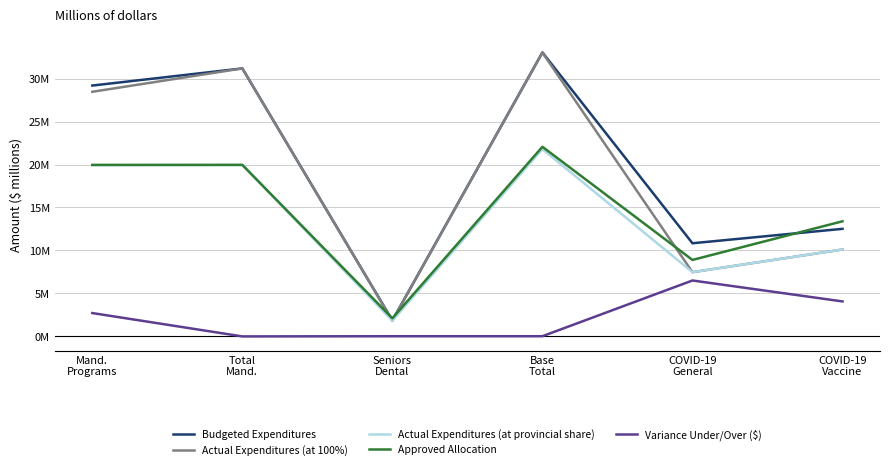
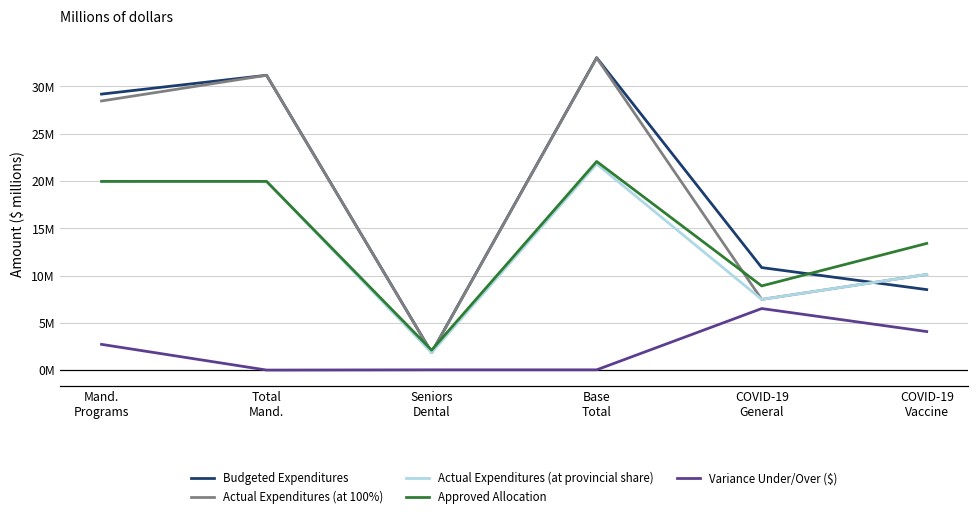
Budgeted Expenditures, COVID-19 Vaccine: 13000000 -> 9000000
